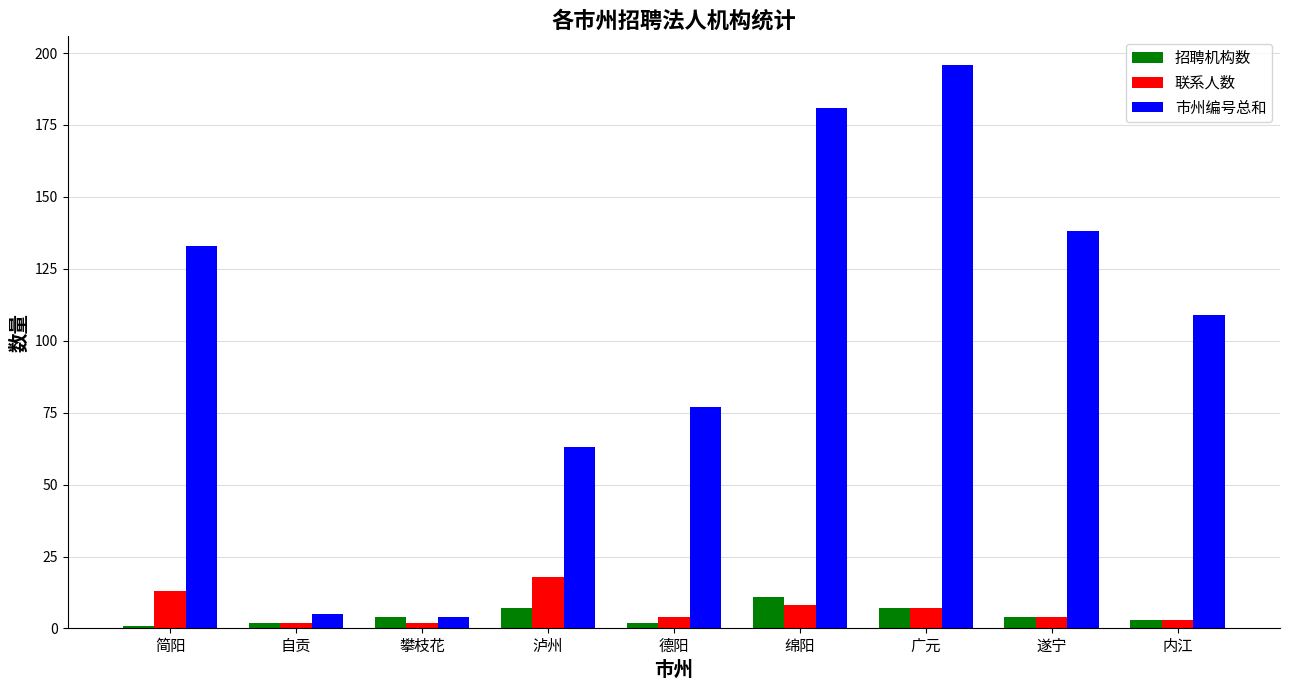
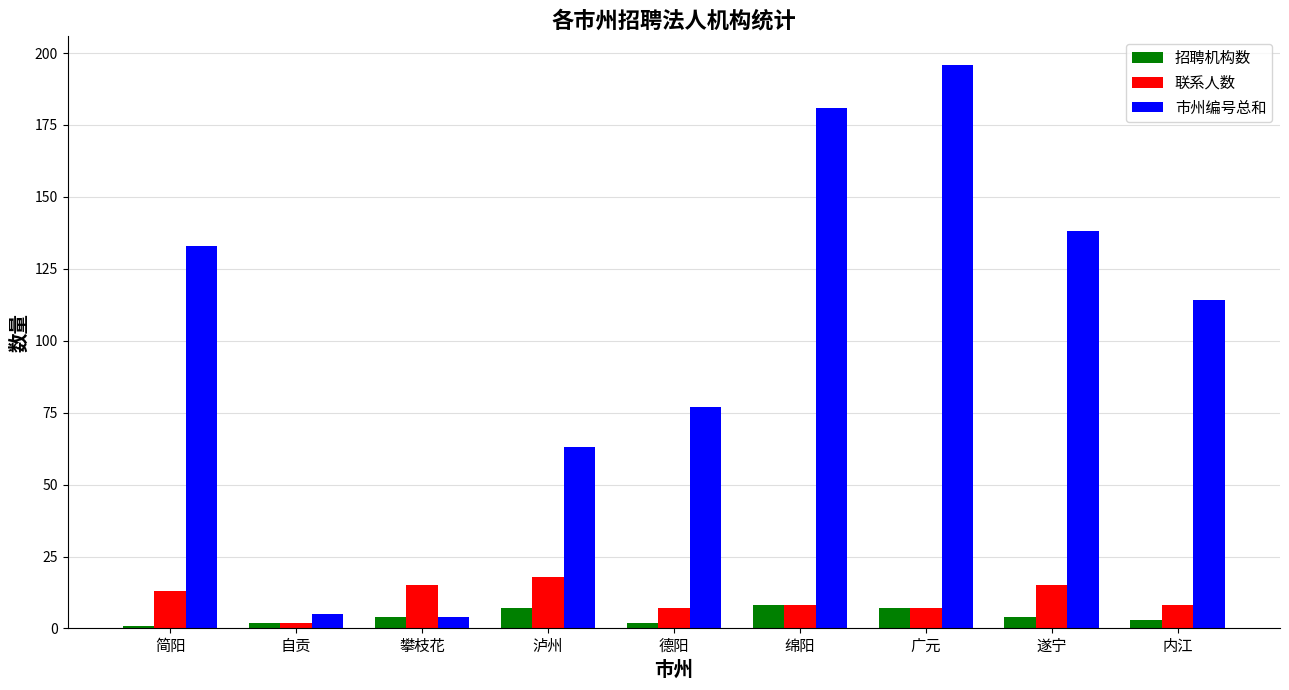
联系人数, 攀枝花: 2 -> 15
联系人数, 德阳: 4 -> 7
招聘机构数, 绵阳: 11 -> 8
联系人数, 遂宁: 4 -> 15
联系人数, 内江: 3 -> 8
市州编号总和, 内江: 109 -> 114
